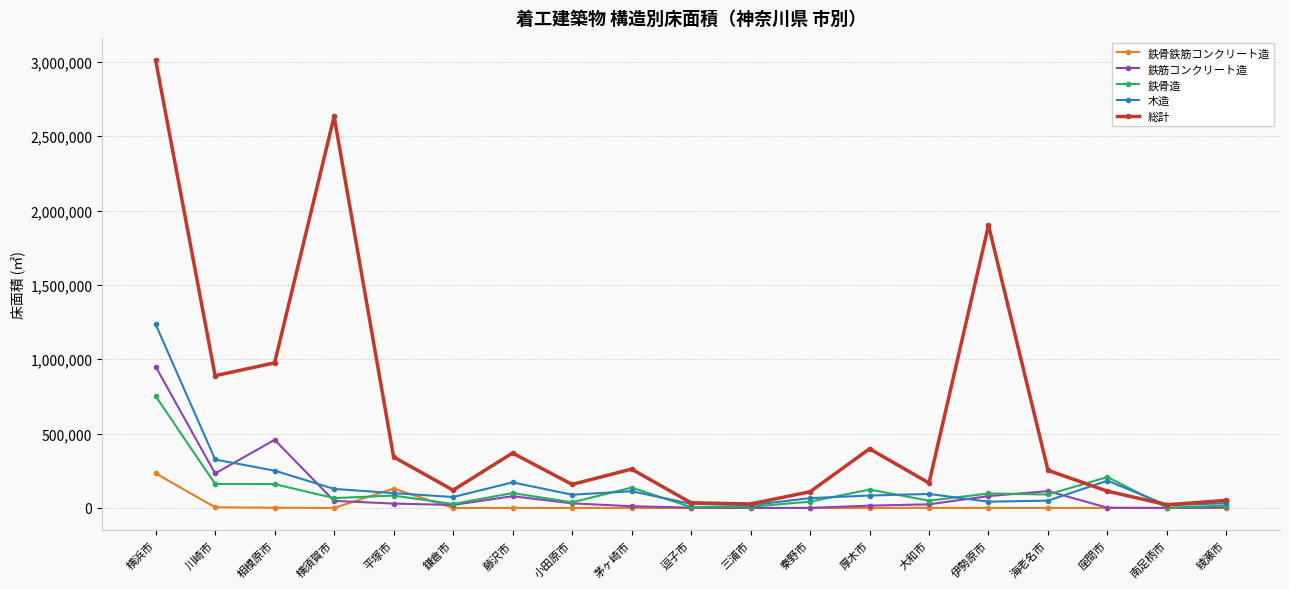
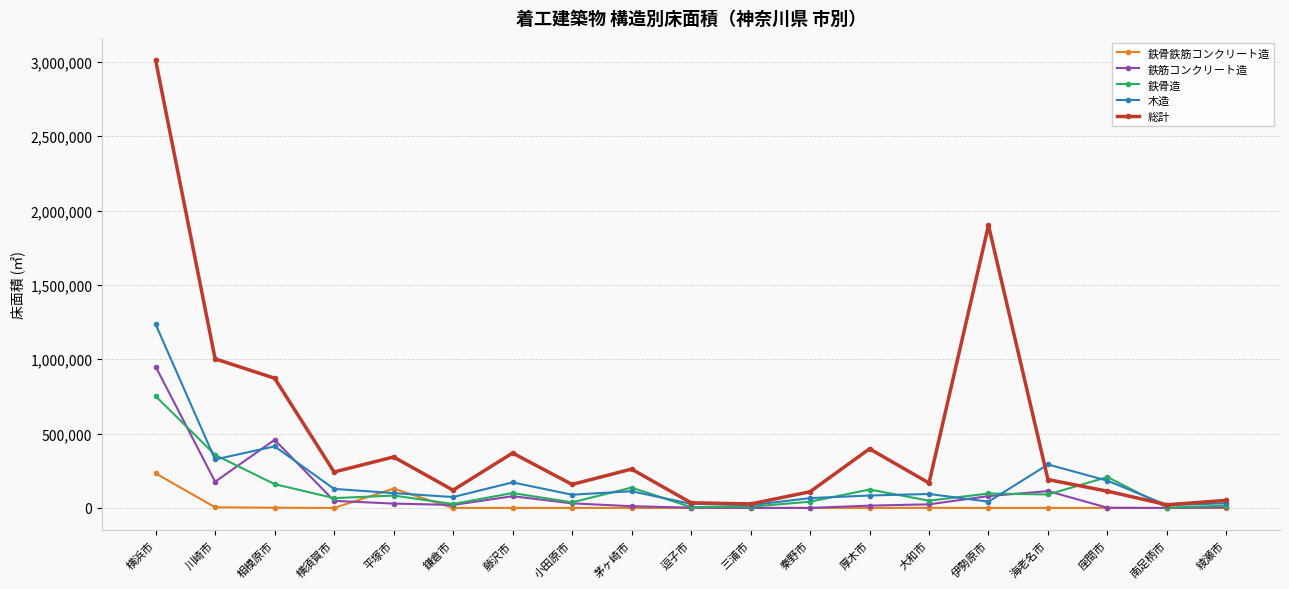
鉄筋コンクリート造, 川崎市: 230,000 -> 180,000
鉄骨造, 川崎市: 160,000 -> 360,000
総計, 川崎市: 890,000 -> 1,000,000
木造, 相模原市: 250,000 -> 410,000
総計, 相模原市: 980,000 -> 870,000
総計, 横須賀市: 2,630,000 -> 240,000
木造, 海老名市: 50,000 -> 290,000
総計, 海老名市: 250,000 -> 190,000
